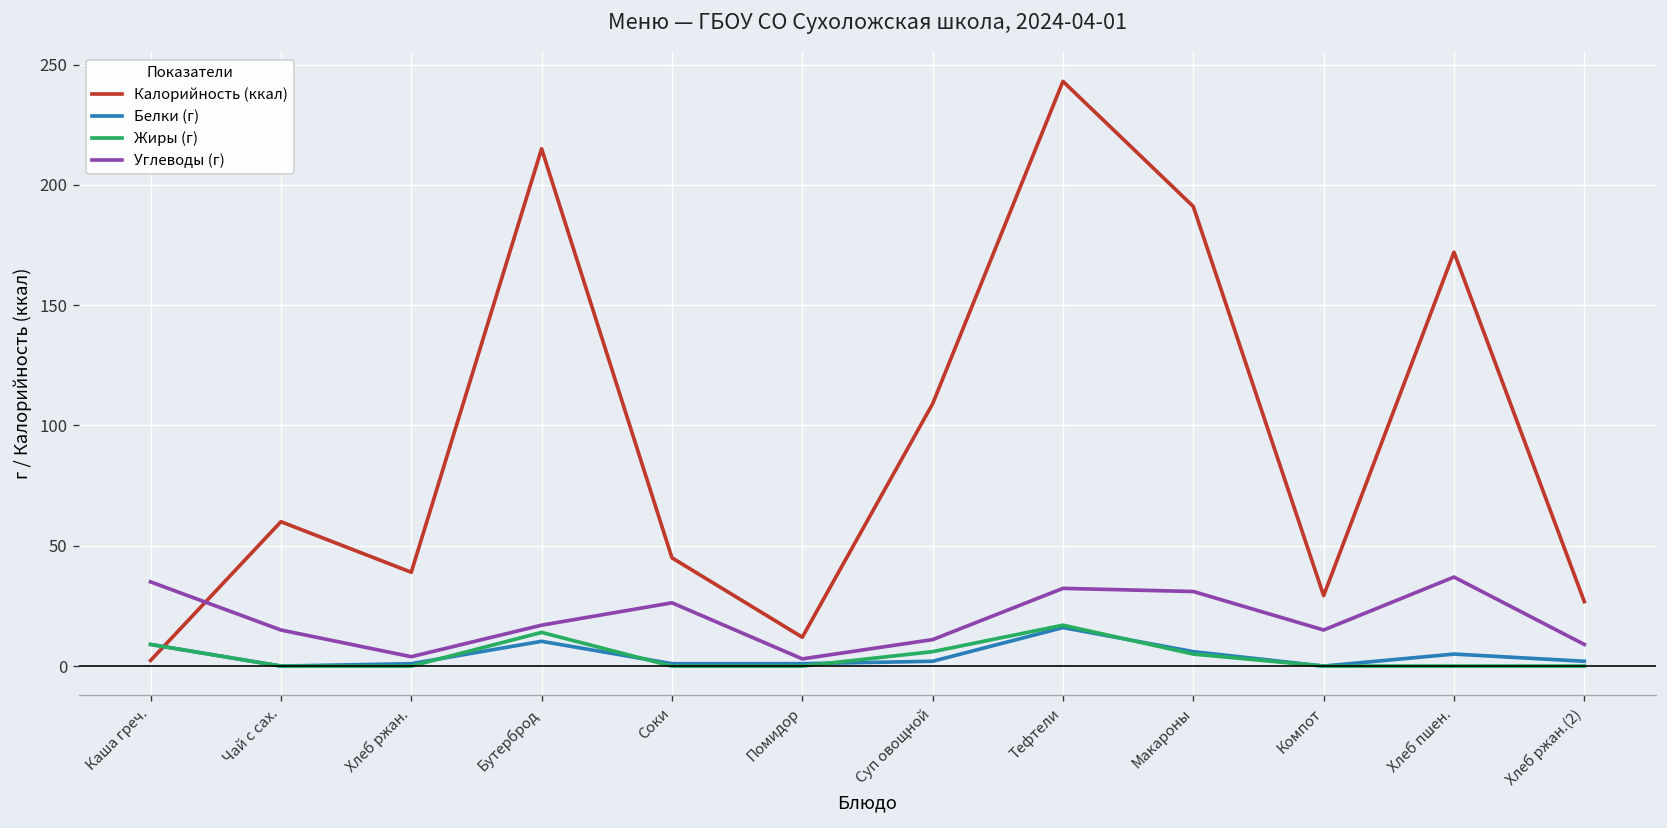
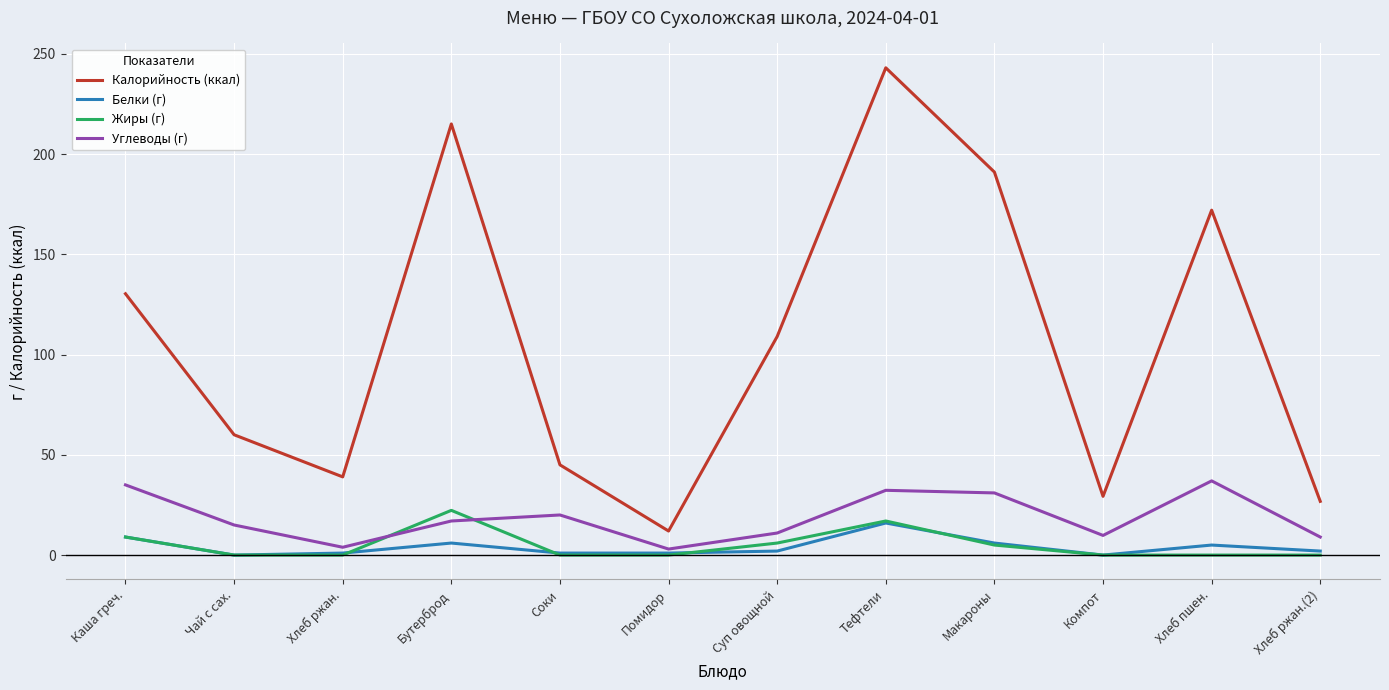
Калорийность (ккал), Каша греч.: 2 -> 130
Белки (г), Бутерброд: 10 -> 6
Жиры (г), Бутерброд: 14 -> 22
Углеводы (г), Соки: 26 -> 20
Углеводы (г), Компот: 15 -> 10
